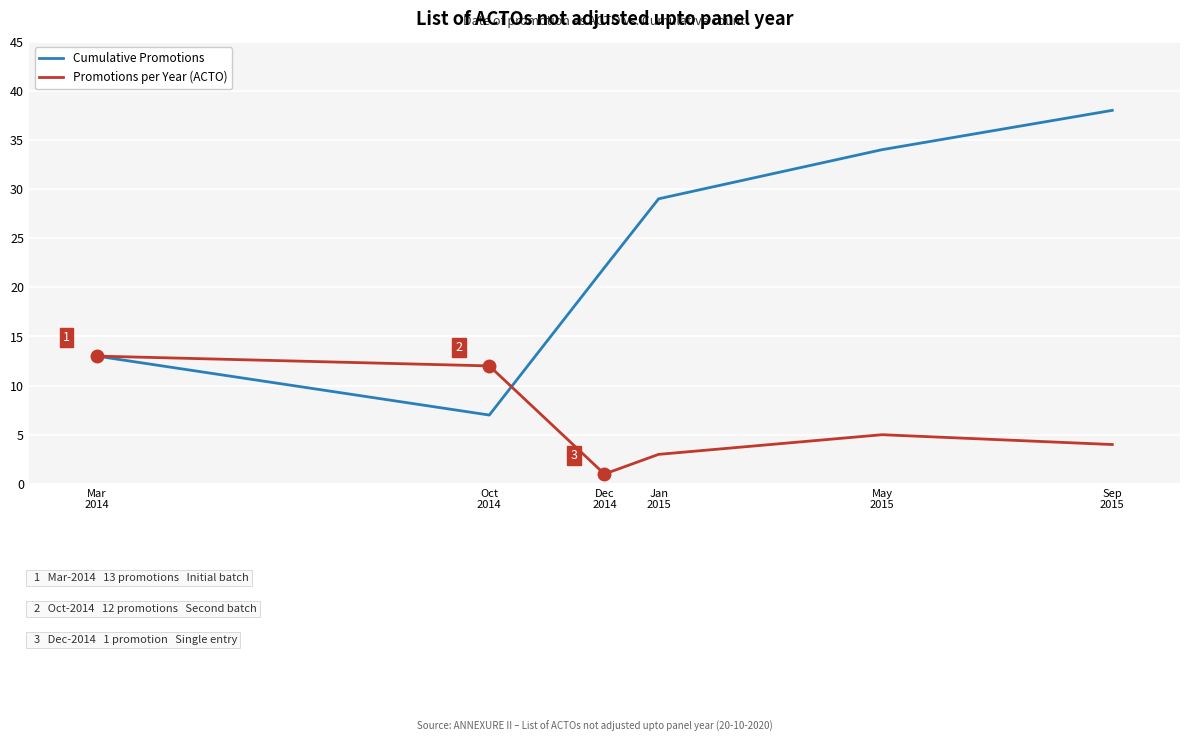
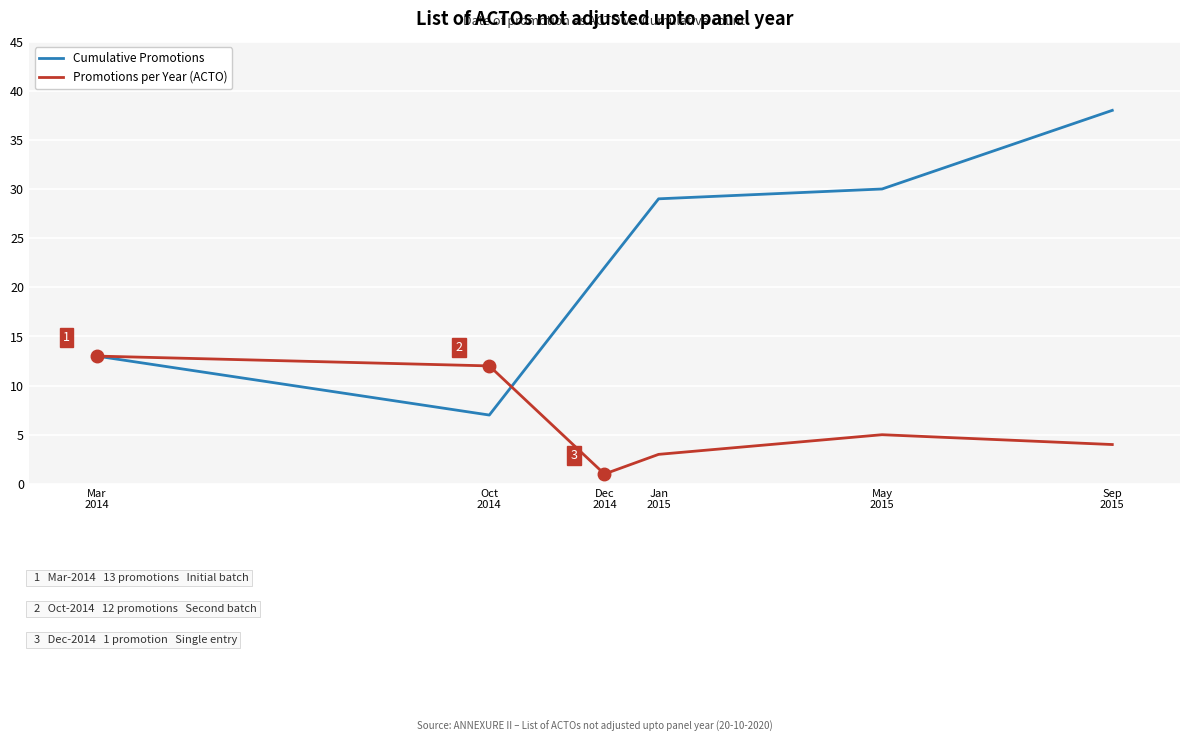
Cumulative Promotions, May 2015: 34 -> 30
